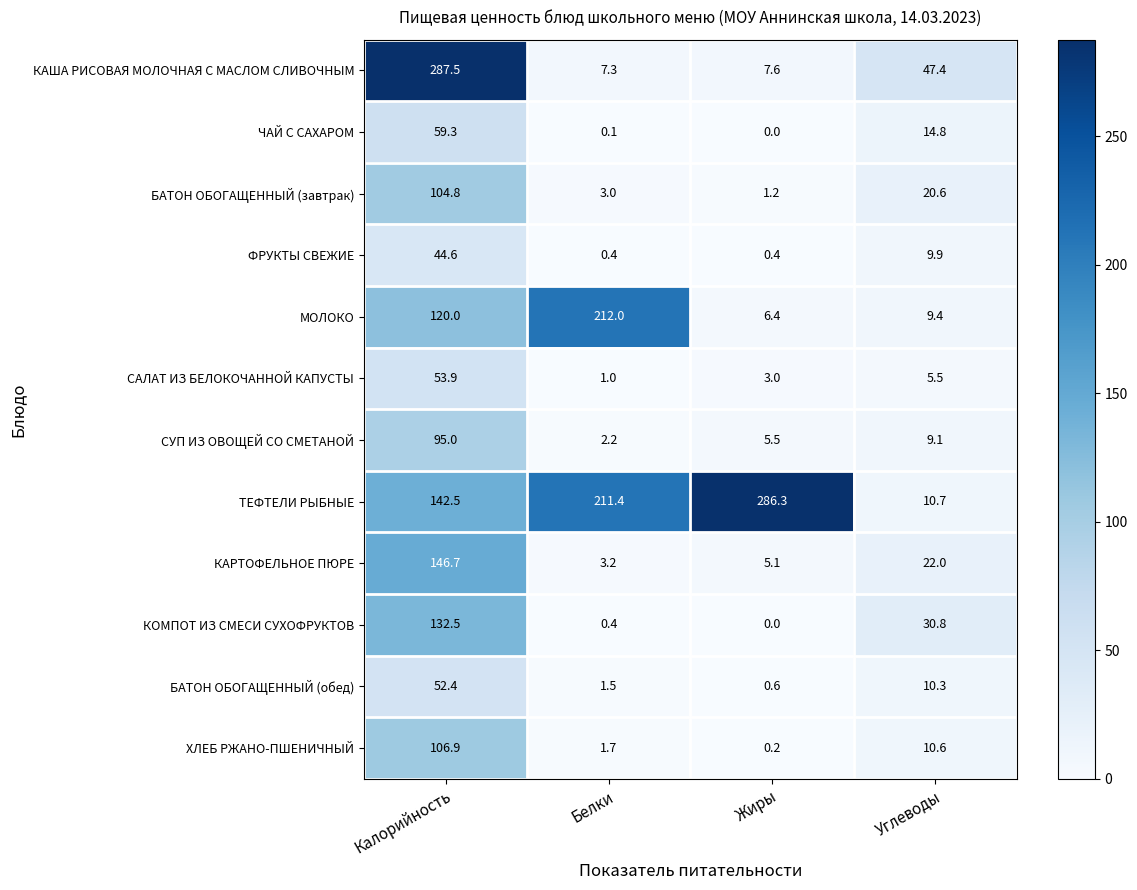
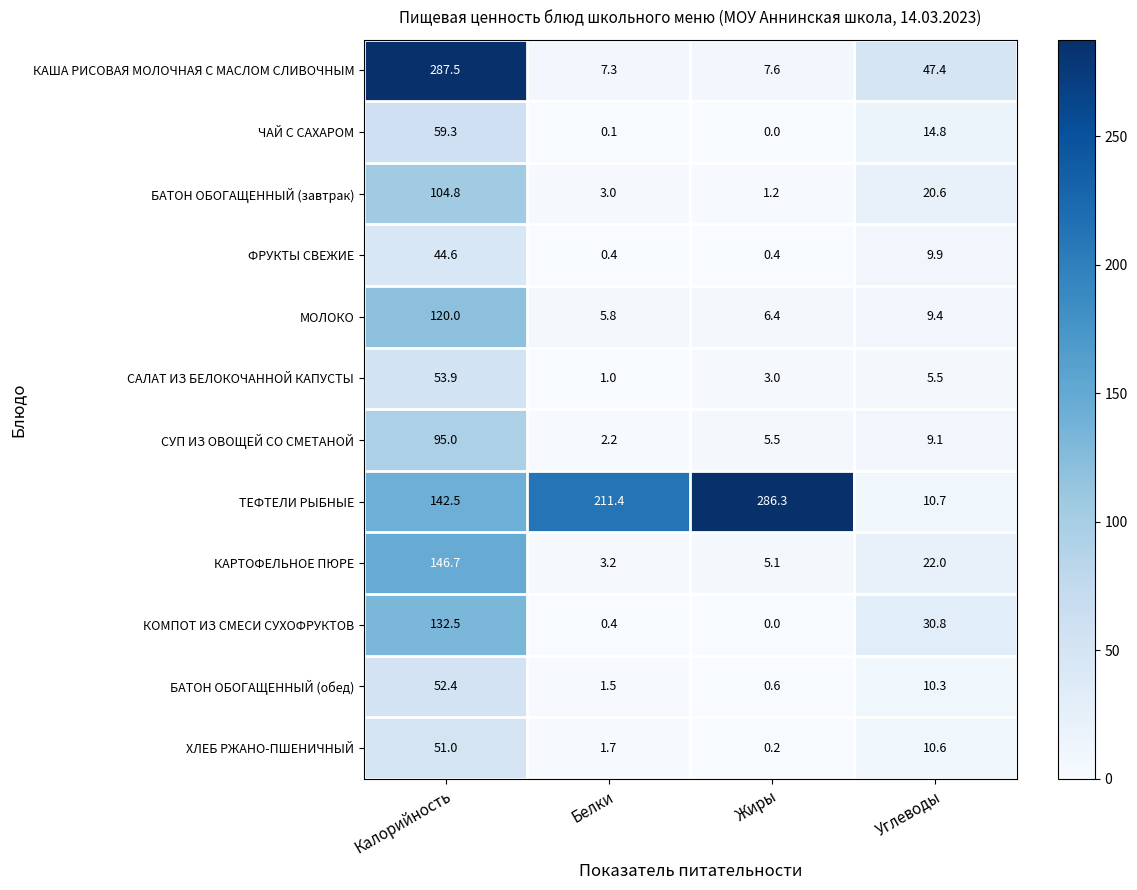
МОЛОКО, Белки: 212.0 -> 5.8
ХЛЕБ РЖАНО-ПШЕНИЧНЫЙ, Калорийность: 106.9 -> 51.0
